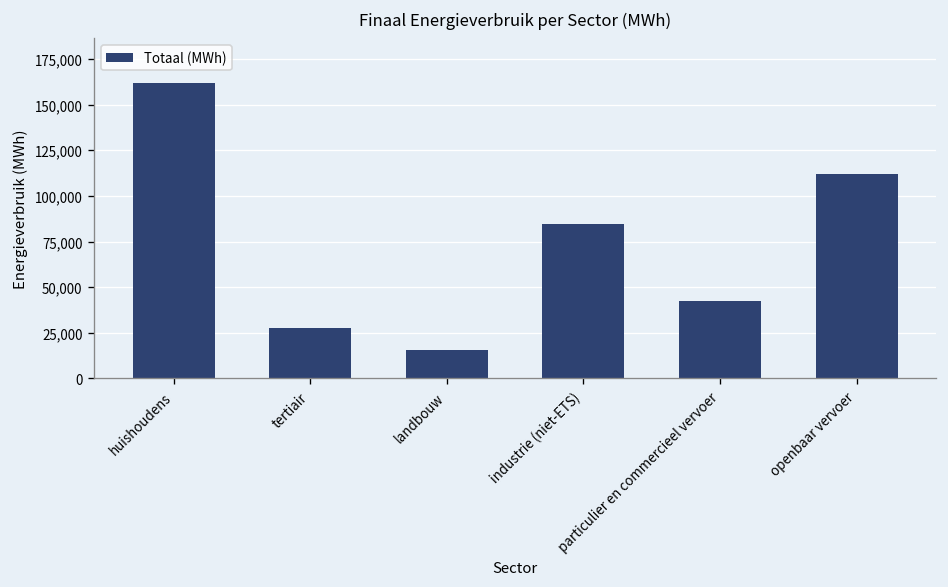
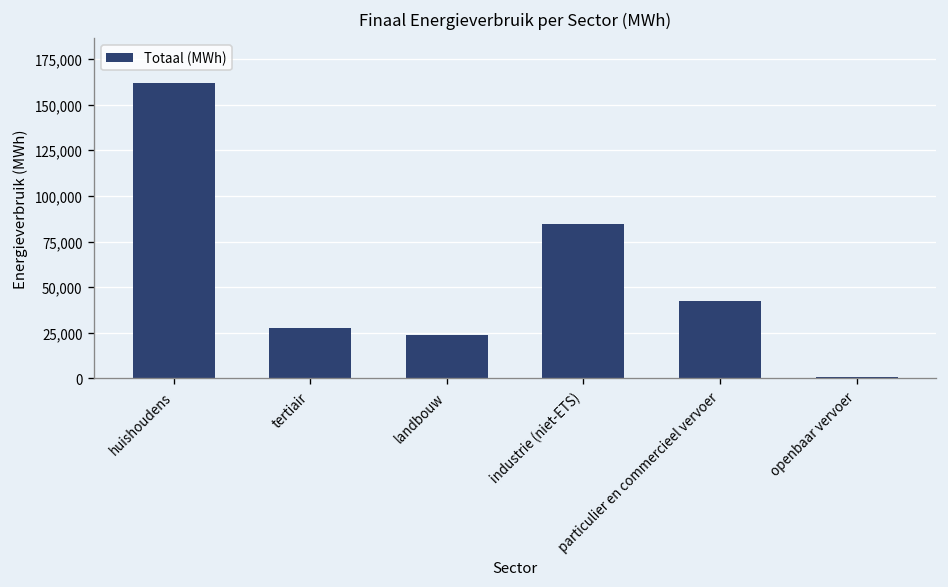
landbouw: 16,000 -> 24,000
openbaar vervoer: 112,000 -> 1,000
